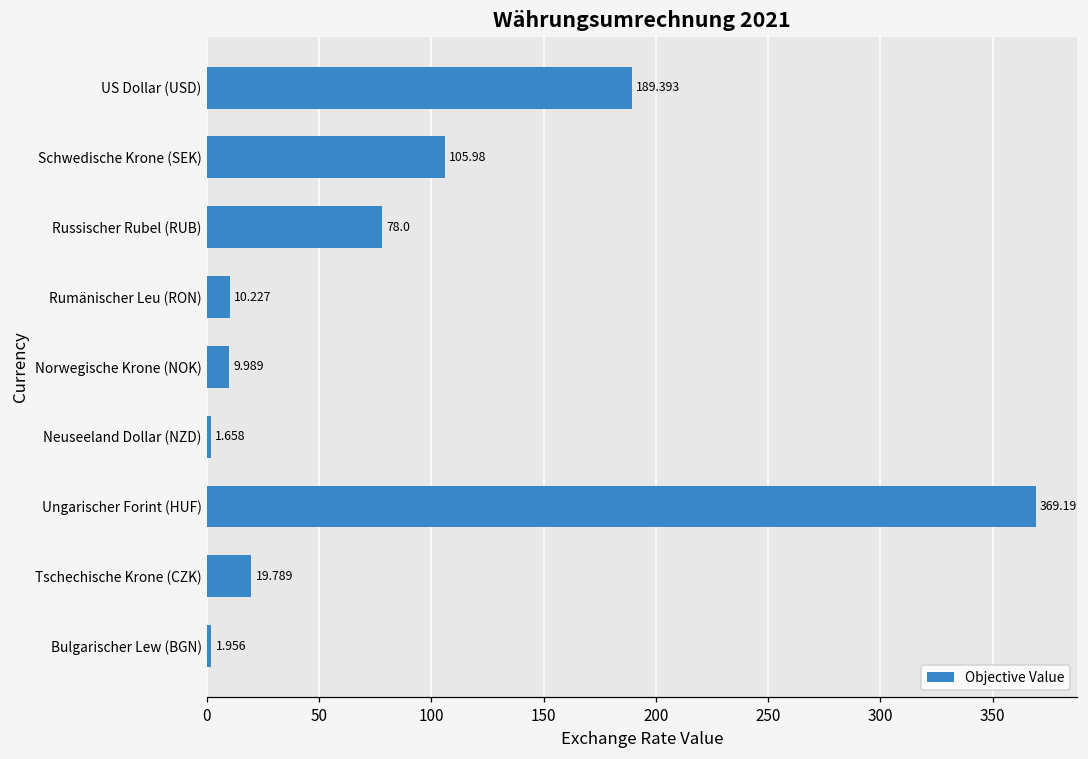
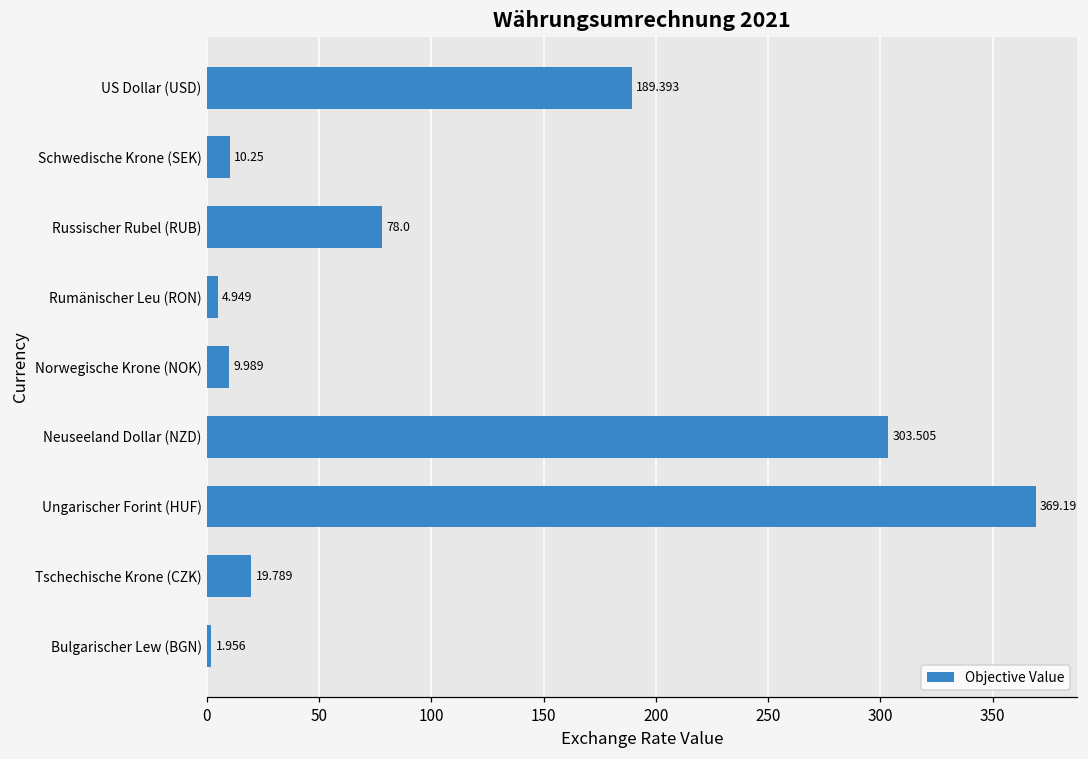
Schwedische Krone (SEK): 105.98 -> 10.25
Rumänischer Leu (RON): 10.227 -> 4.949
Neuseeland Dollar (NZD): 1.658 -> 303.505
